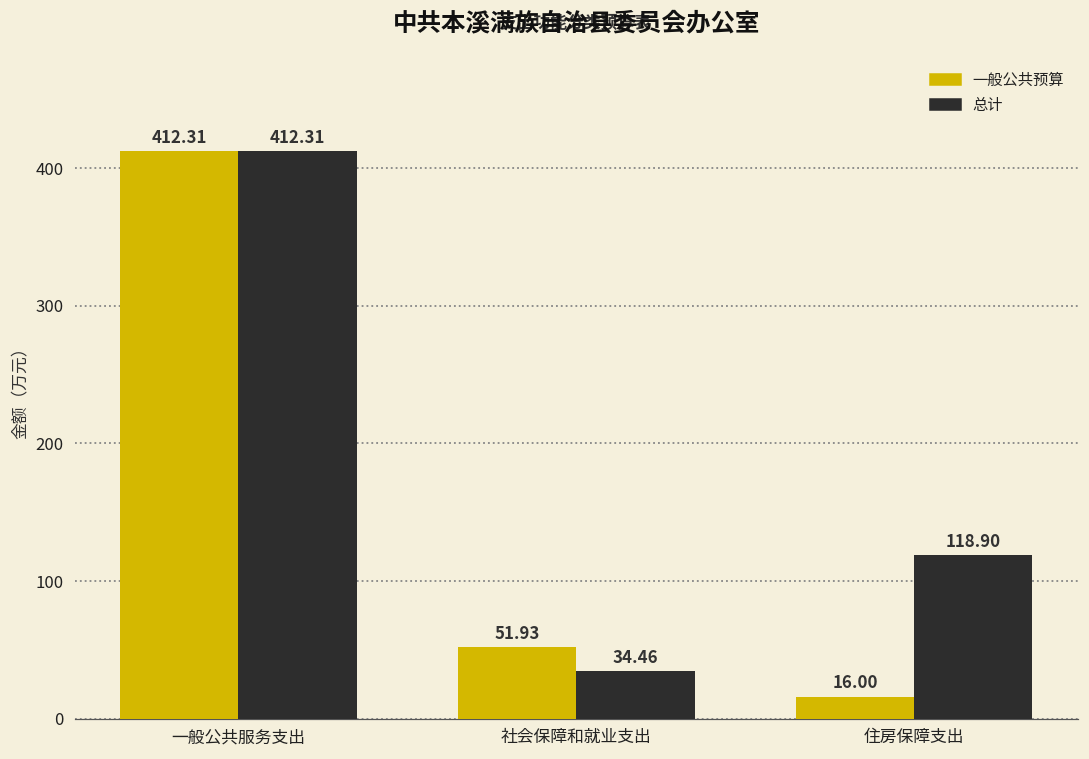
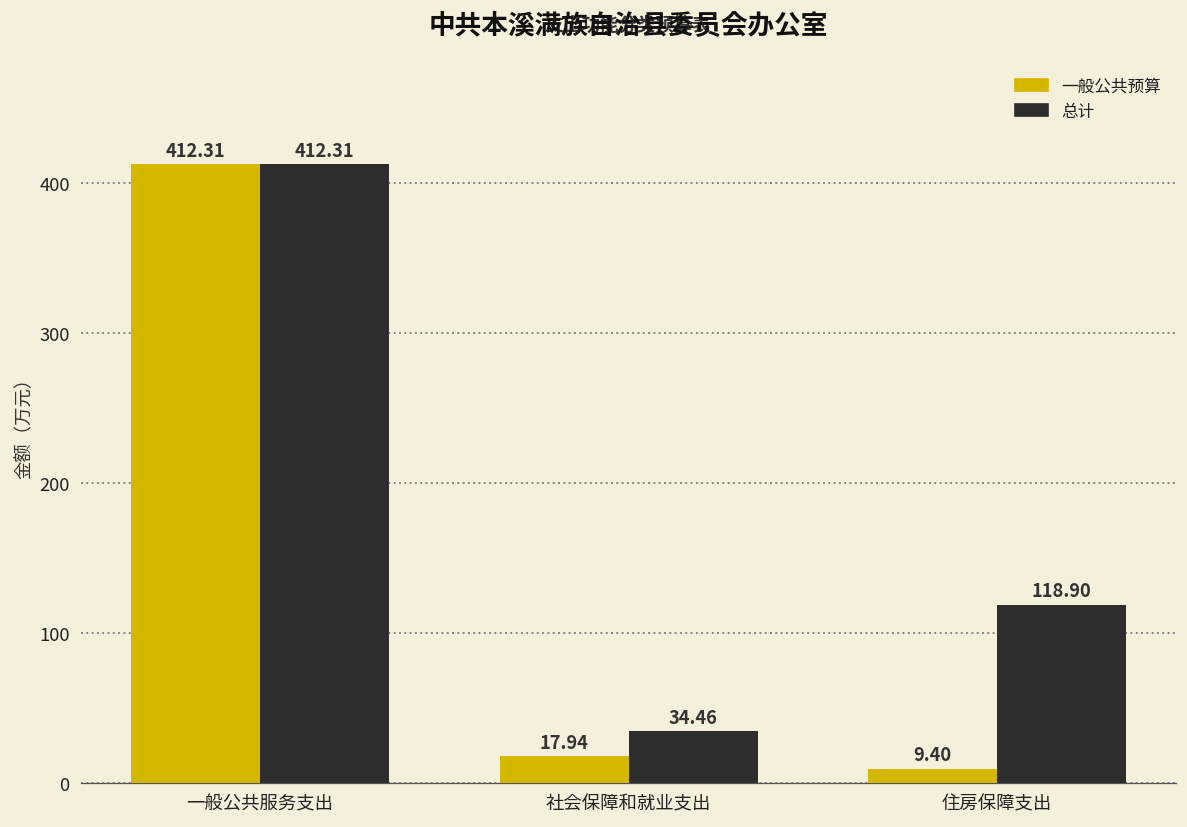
一般公共预算, 社会保障和就业支出: 51.93 -> 17.94
一般公共预算, 住房保障支出: 16.00 -> 9.40
